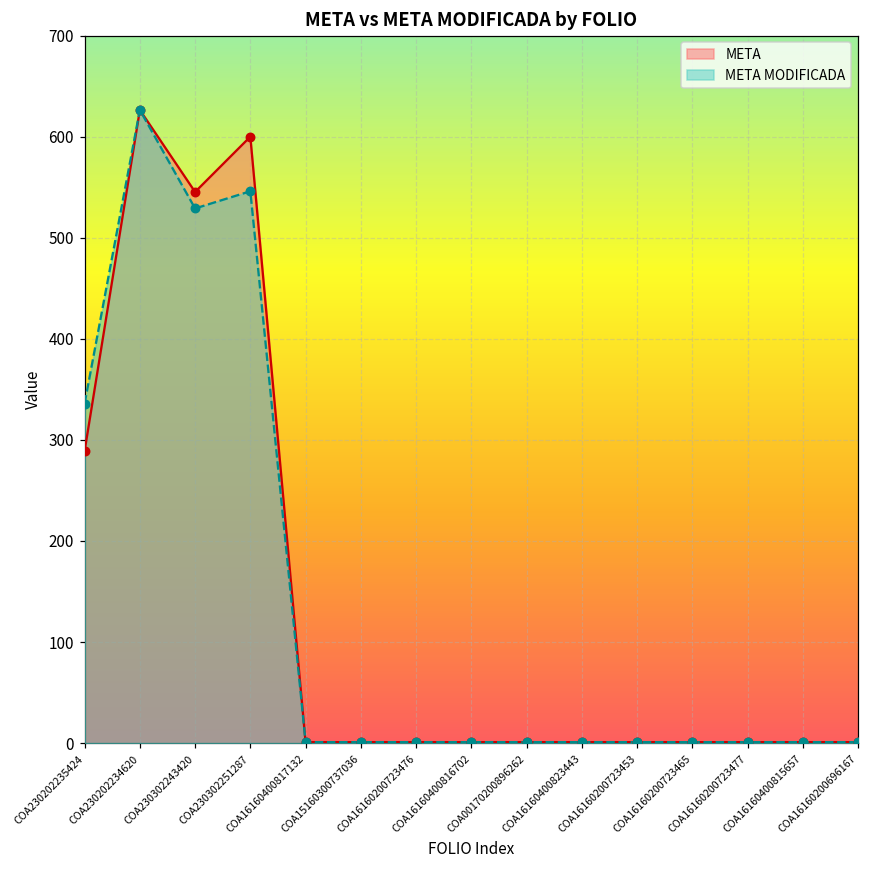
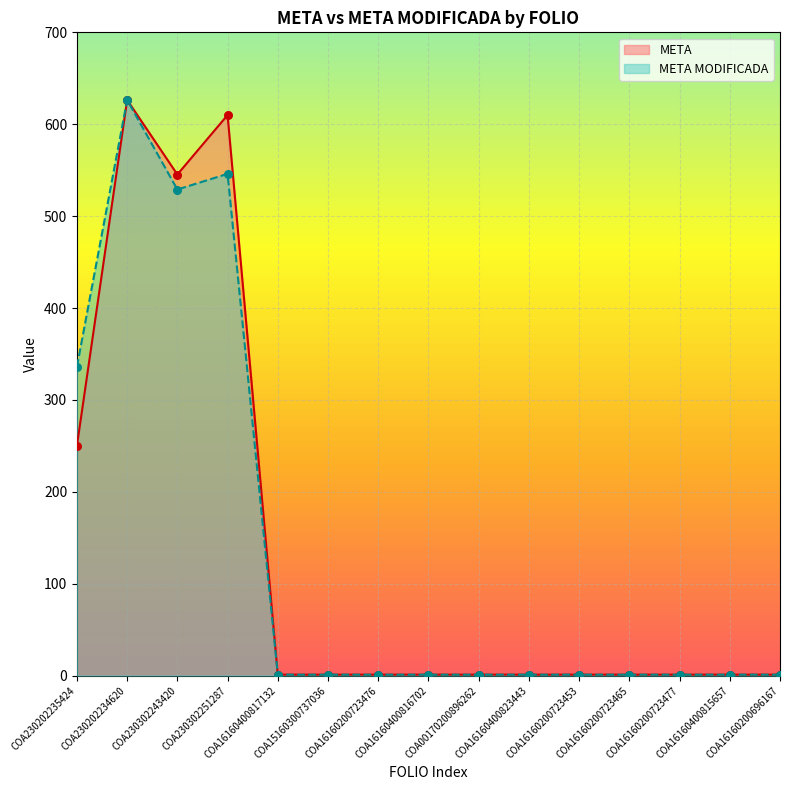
META, COA230202235424: 290 -> 250
META, COA230302251287: 600 -> 610
